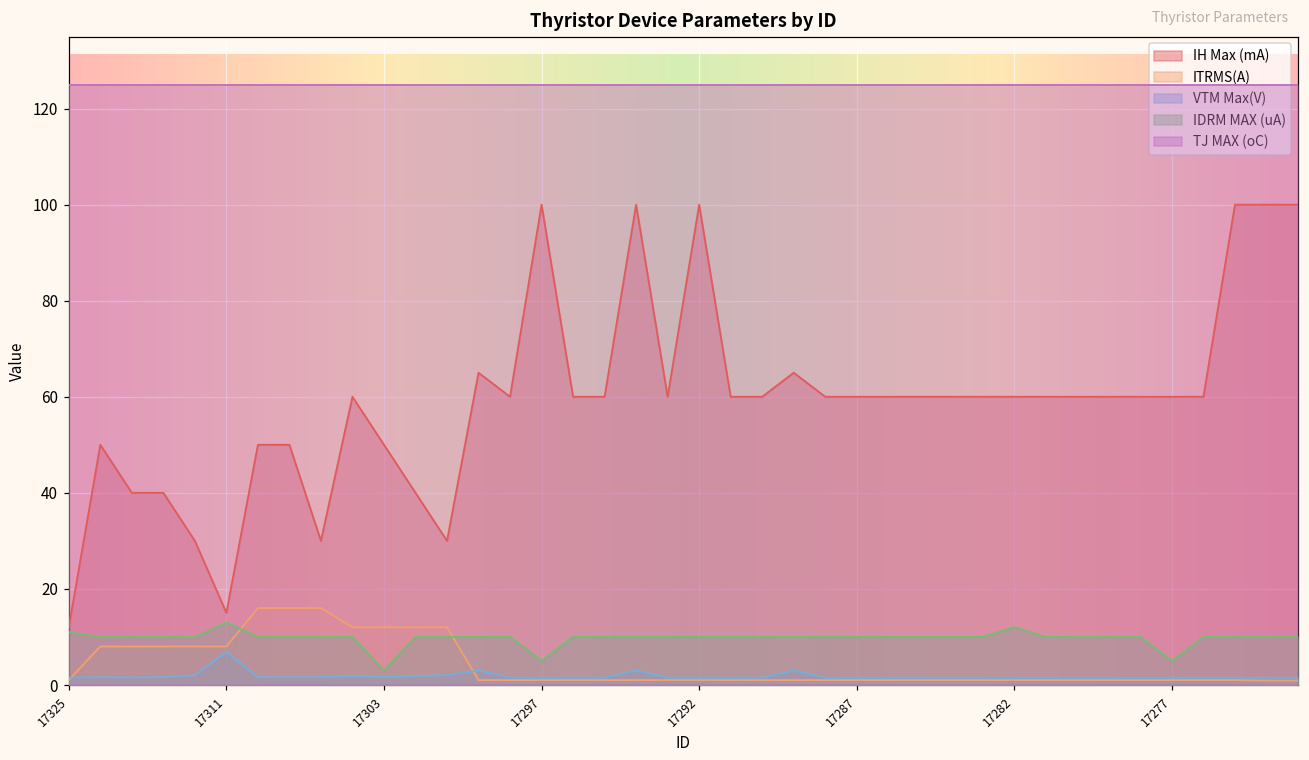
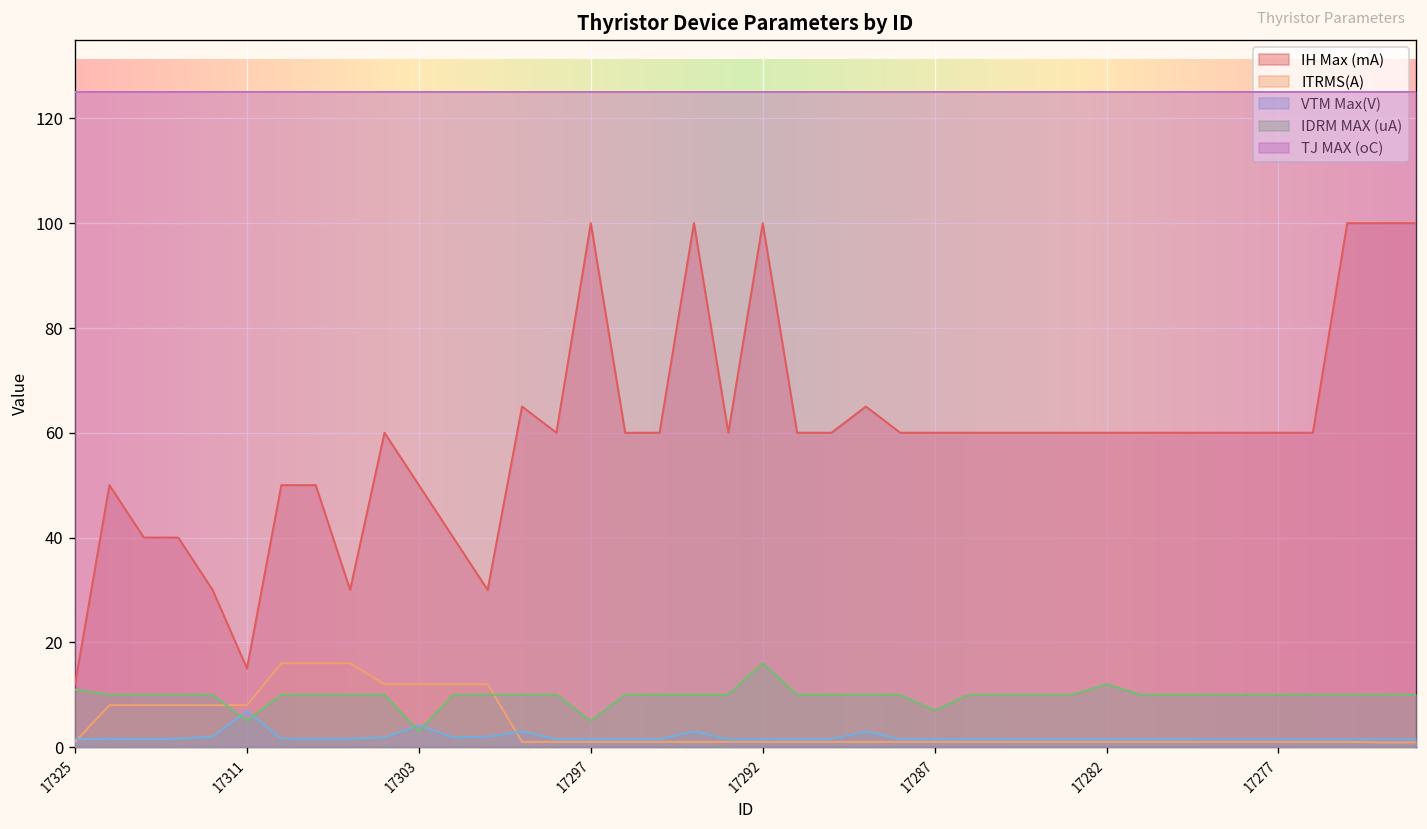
IDRM MAX (uA), 17311: 13 -> 5
VTM Max(V), 17303: 2 -> 4
IDRM MAX (uA), 17292: 10 -> 16
IDRM MAX (uA), 17287: 10 -> 7
IDRM MAX (uA), 17277: 5 -> 10
